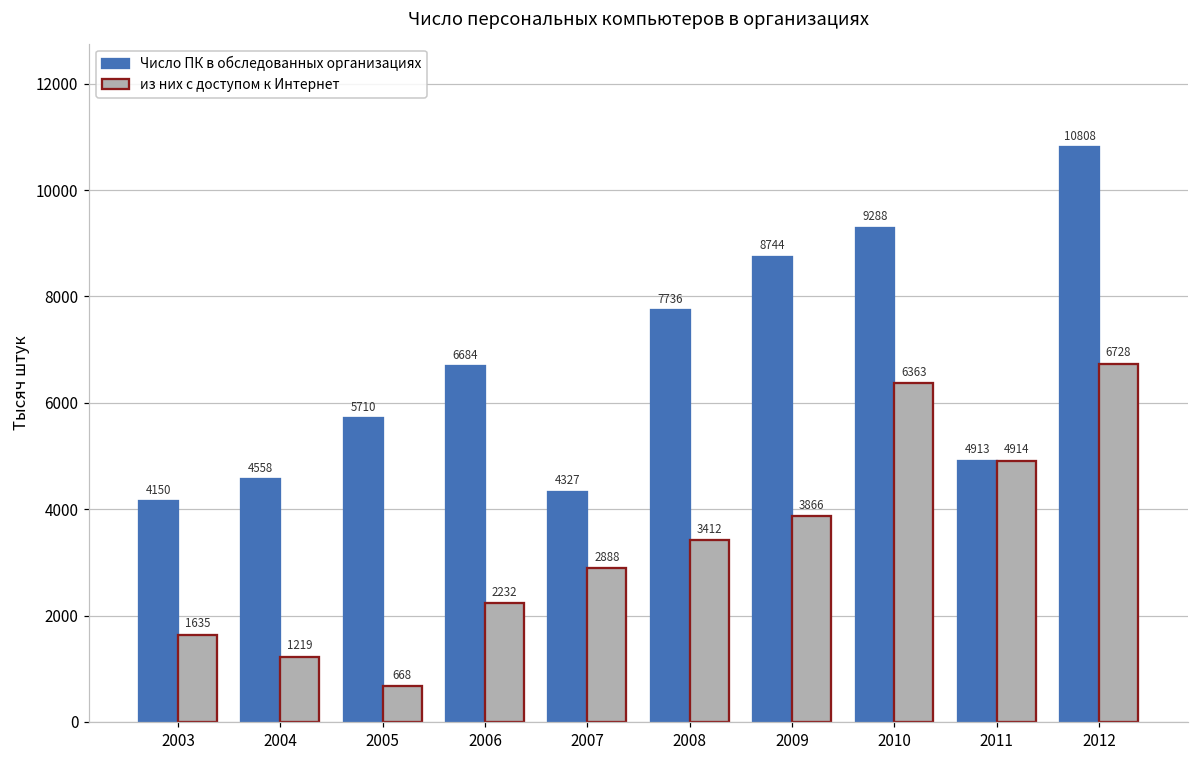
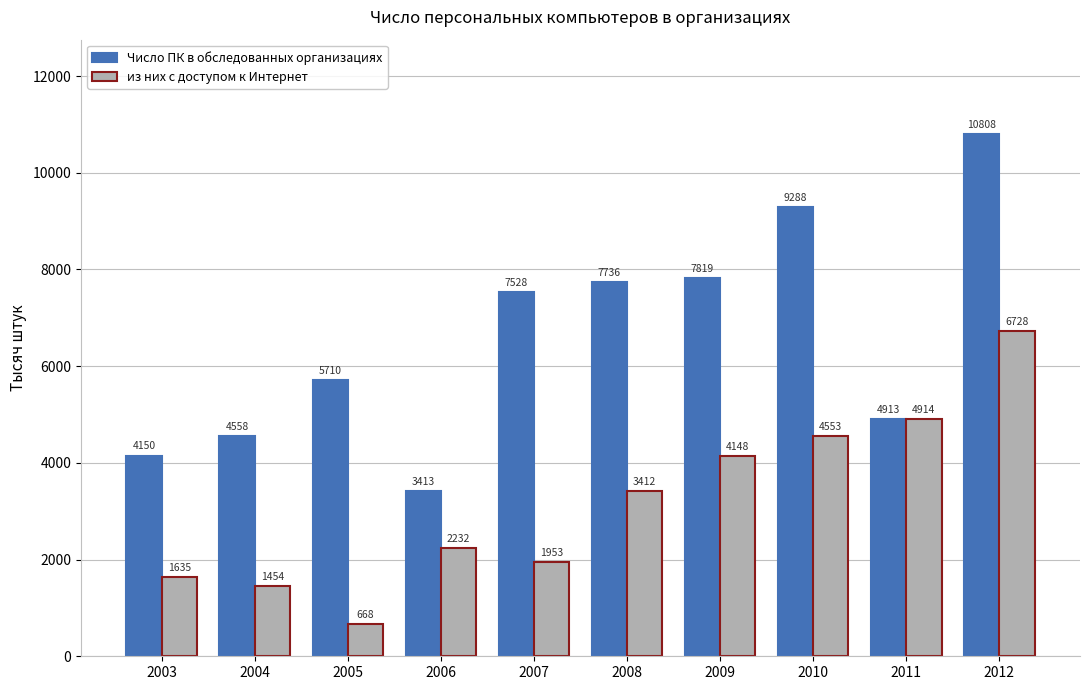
из них с доступом к Интернет, 2004: 1219 -> 1454
Число ПК в обследованных организациях, 2006: 6684 -> 3413
Число ПК в обследованных организациях, 2007: 4327 -> 7528
из них с доступом к Интернет, 2007: 2888 -> 1953
Число ПК в обследованных организациях, 2009: 8744 -> 7819
из них с доступом к Интернет, 2009: 3866 -> 4148
из них с доступом к Интернет, 2010: 6363 -> 4553
